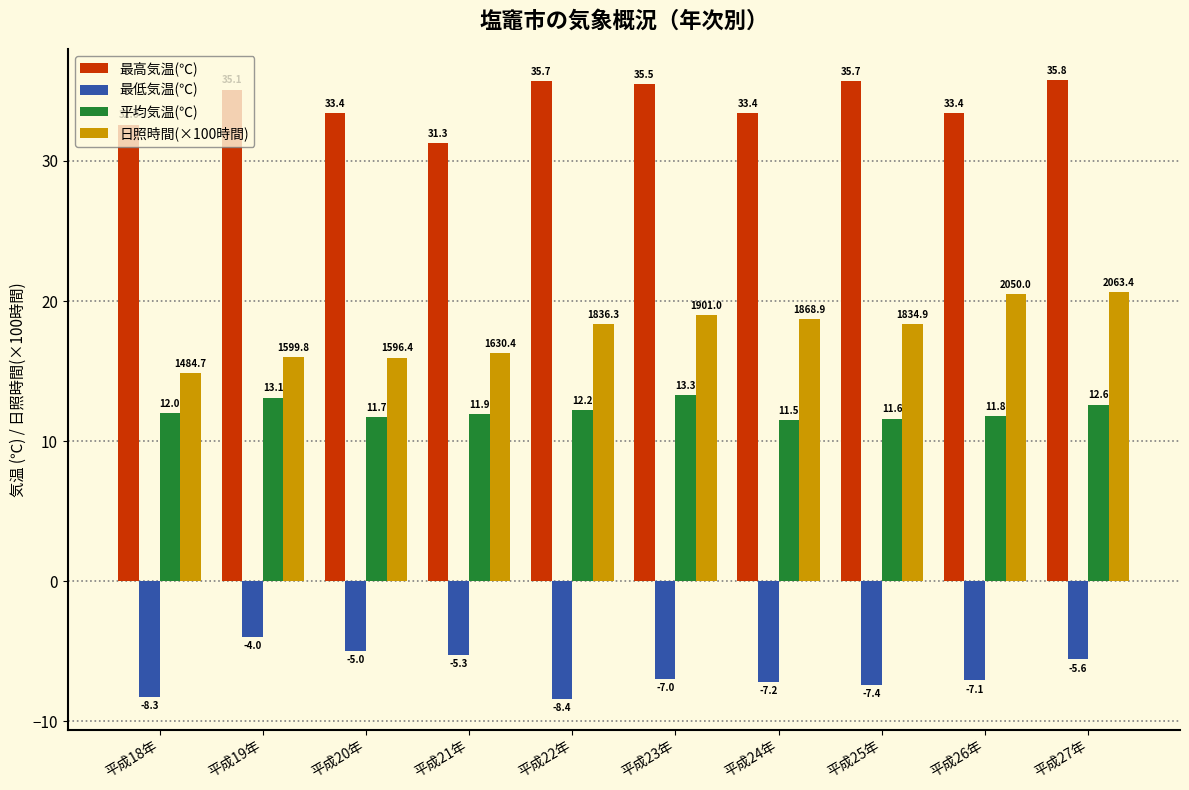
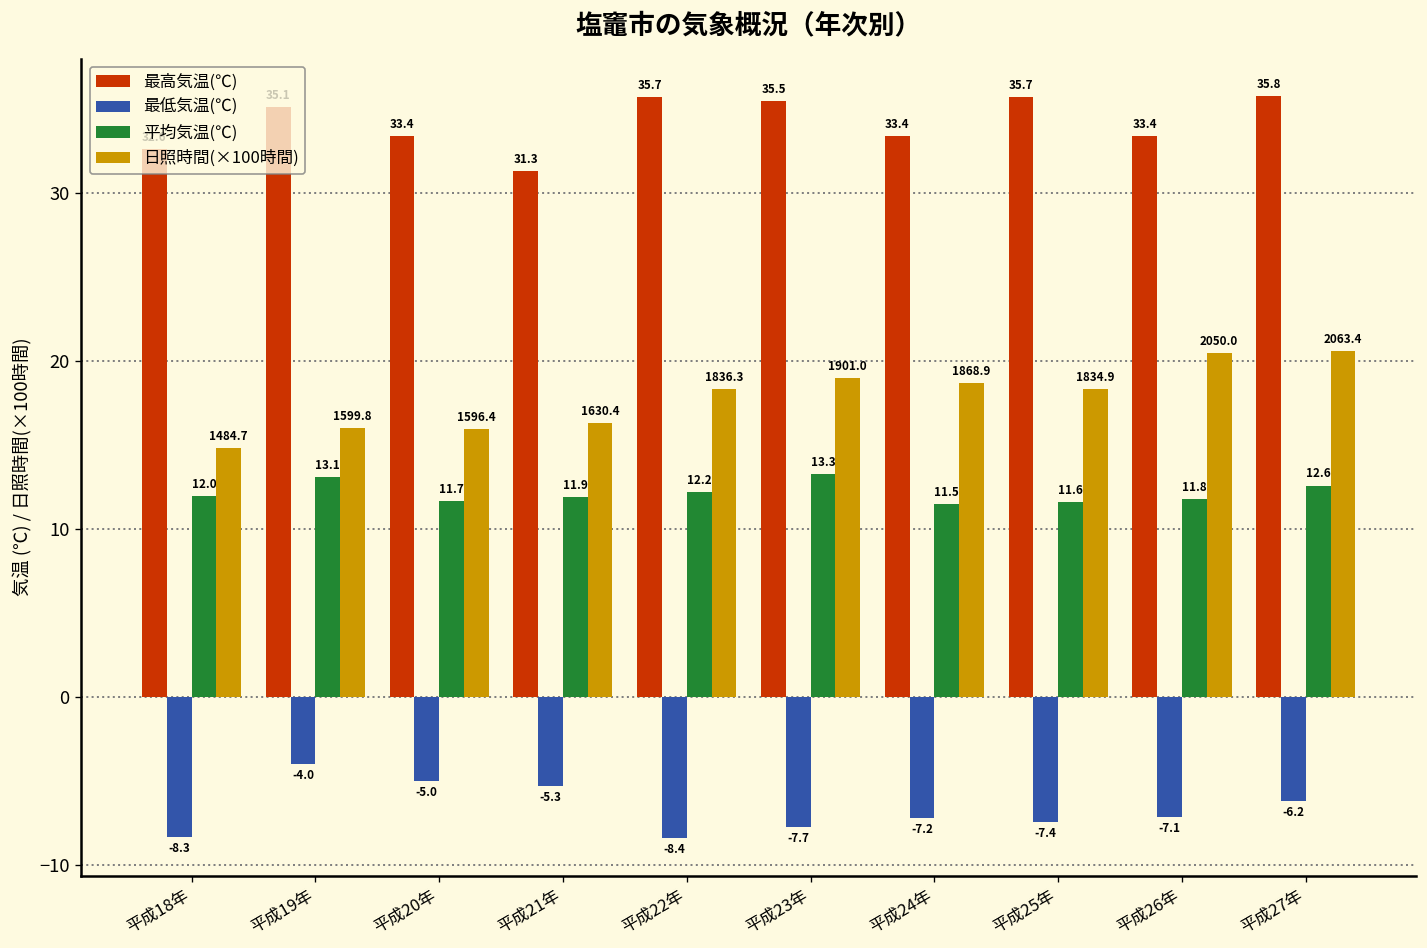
最低気温(℃), 平成23年: -7.0 -> -7.7
最低気温(℃), 平成27年: -5.6 -> -6.2
